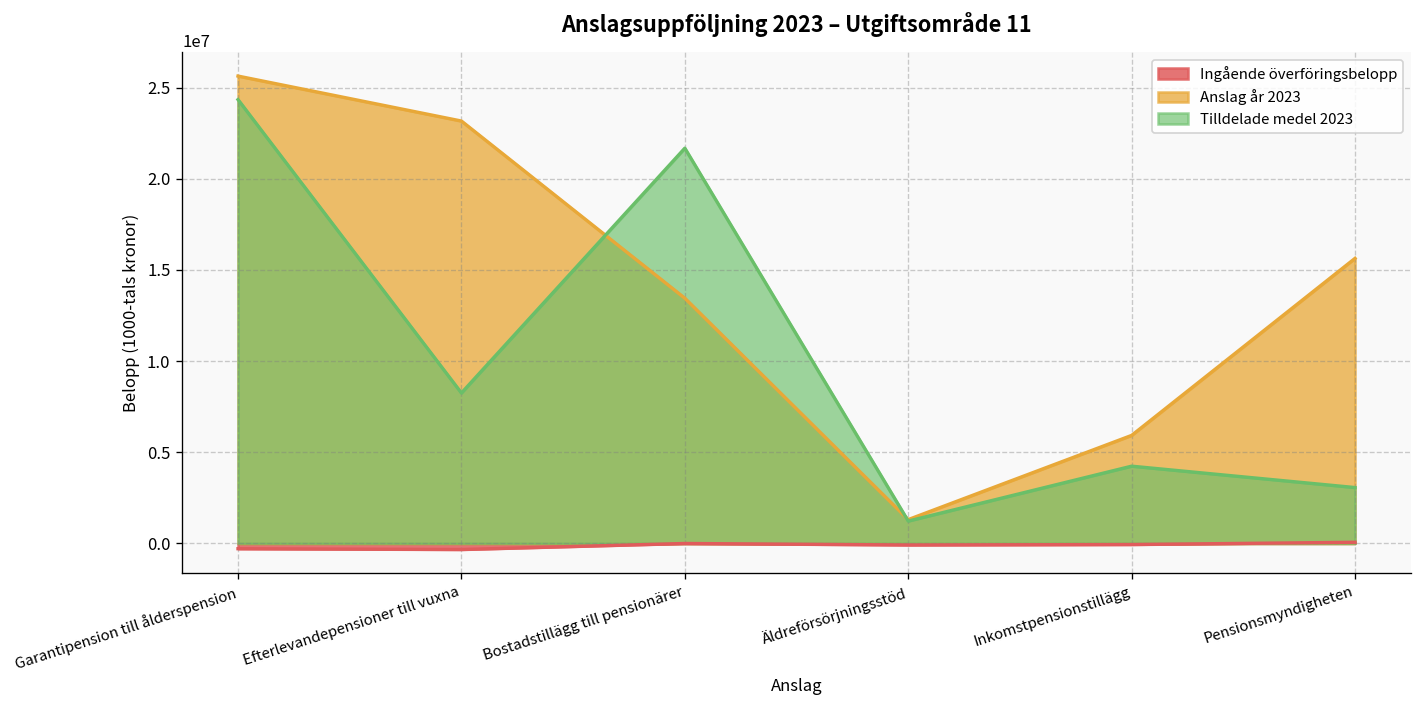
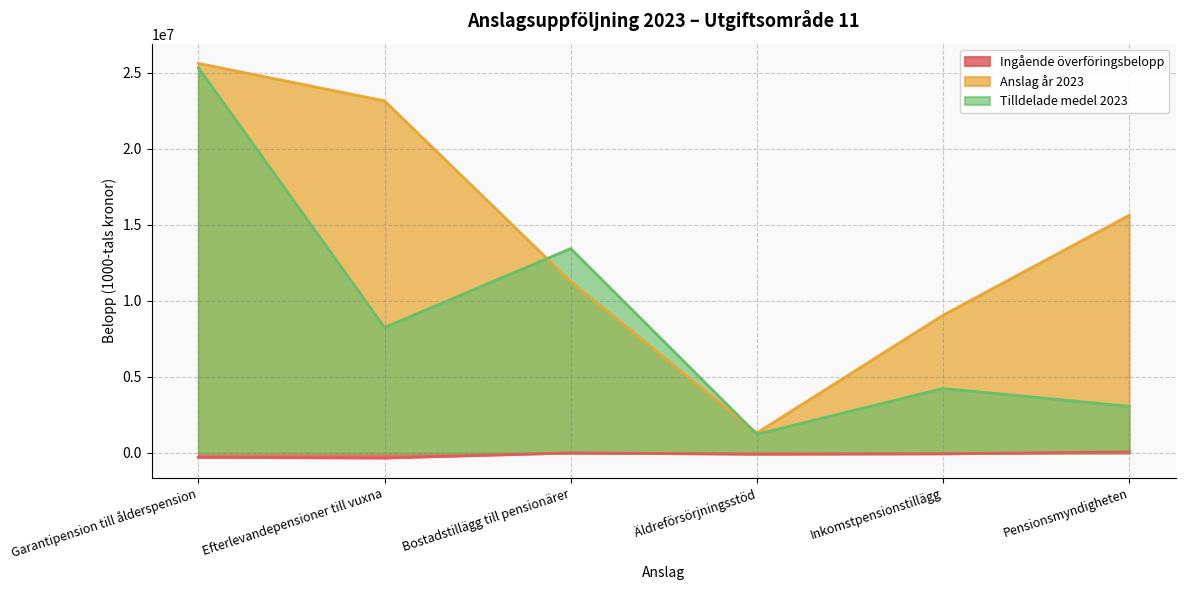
Tilldelade medel 2023, Garantipension till ålderspension: 24300000 -> 25300000
Anslag år 2023, Bostadstillägg till pensionärer: 13400000 -> 11300000
Tilldelade medel 2023, Bostadstillägg till pensionärer: 21700000 -> 13400000
Anslag år 2023, Inkomstpensionstillägg: 5900000 -> 9100000
